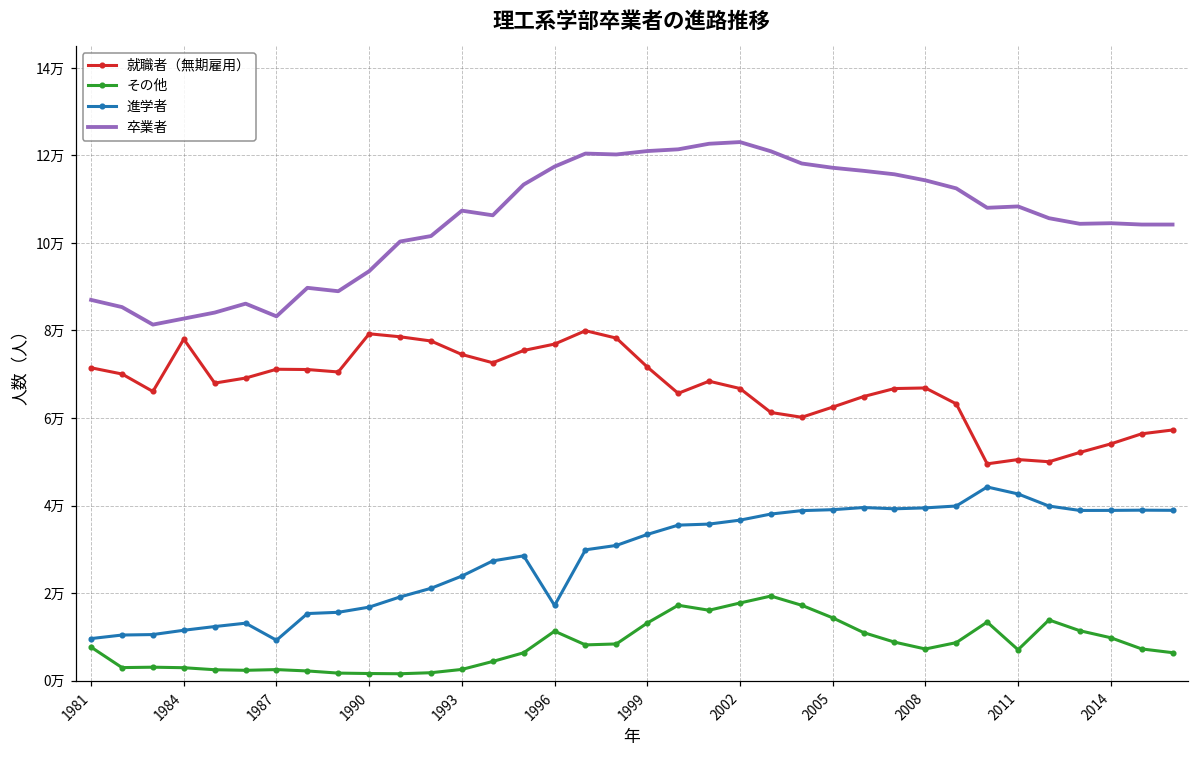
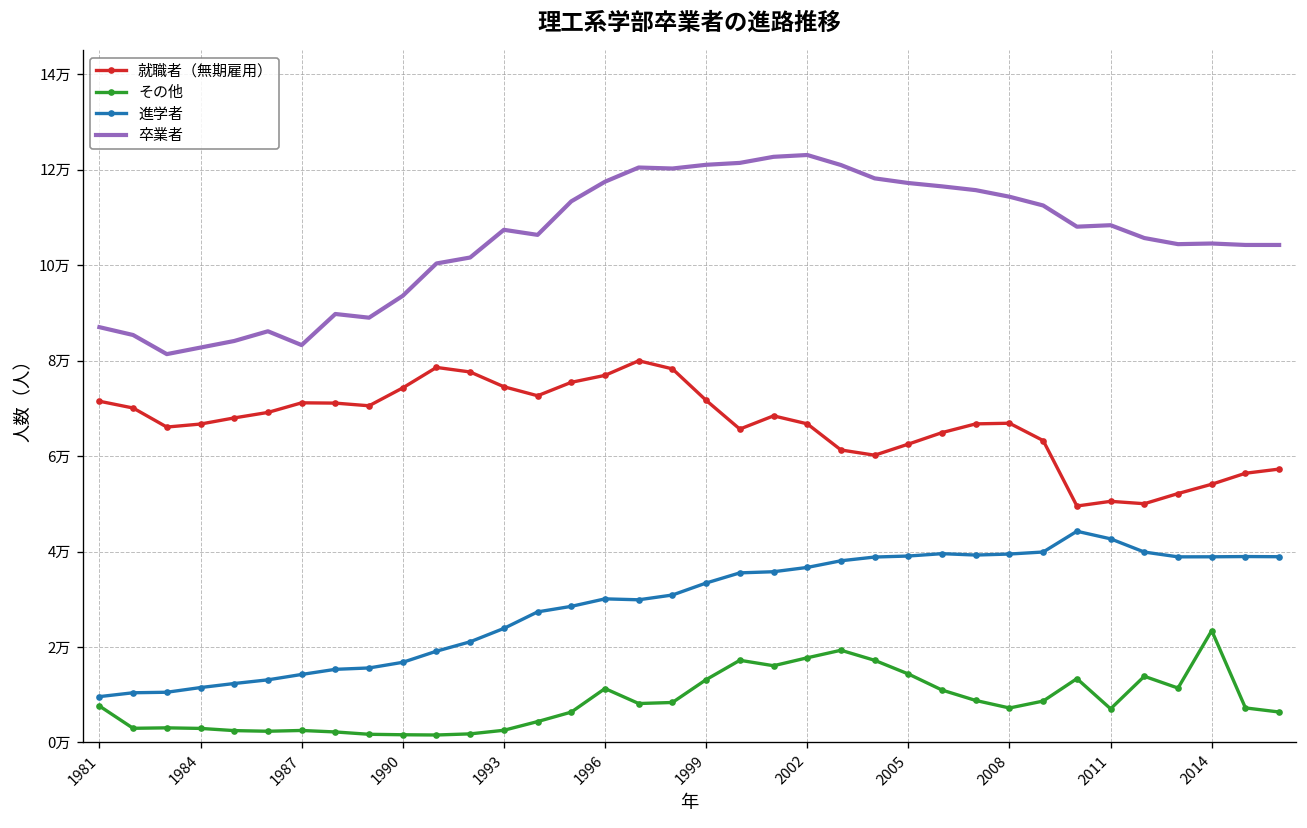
就職者（無期雇用）, 1984: 7.8万 -> 6.7万
進学者, 1987: 0.9万 -> 1.4万
就職者（無期雇用）, 1990: 7.9万 -> 7.4万
進学者, 1996: 1.7万 -> 3.0万
その他, 2014: 1.0万 -> 2.3万
